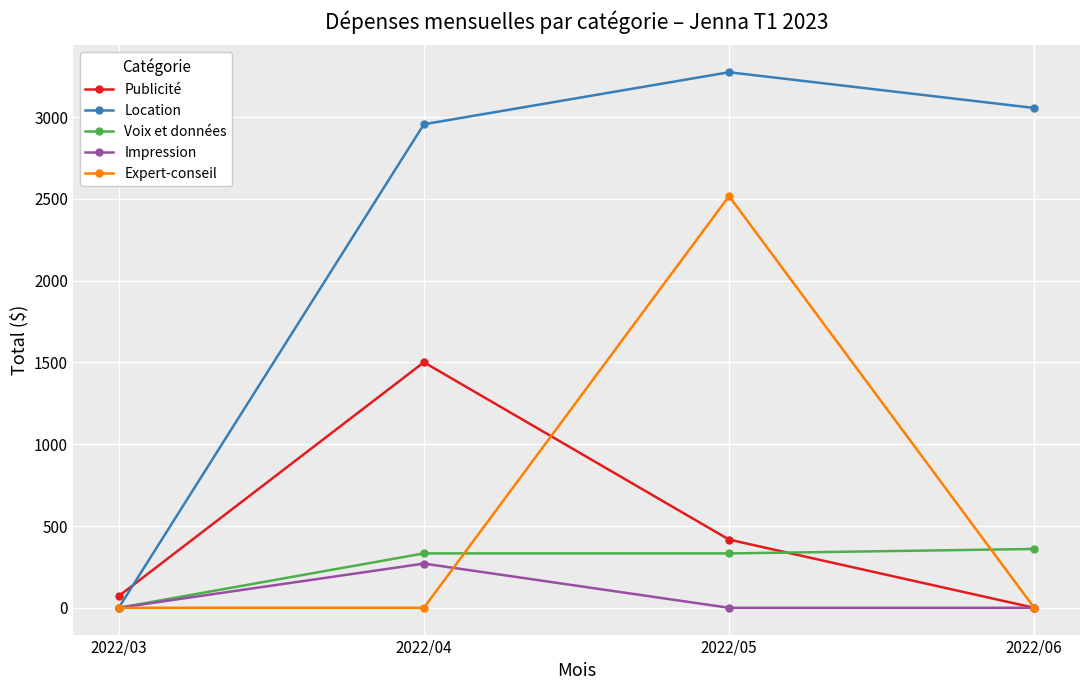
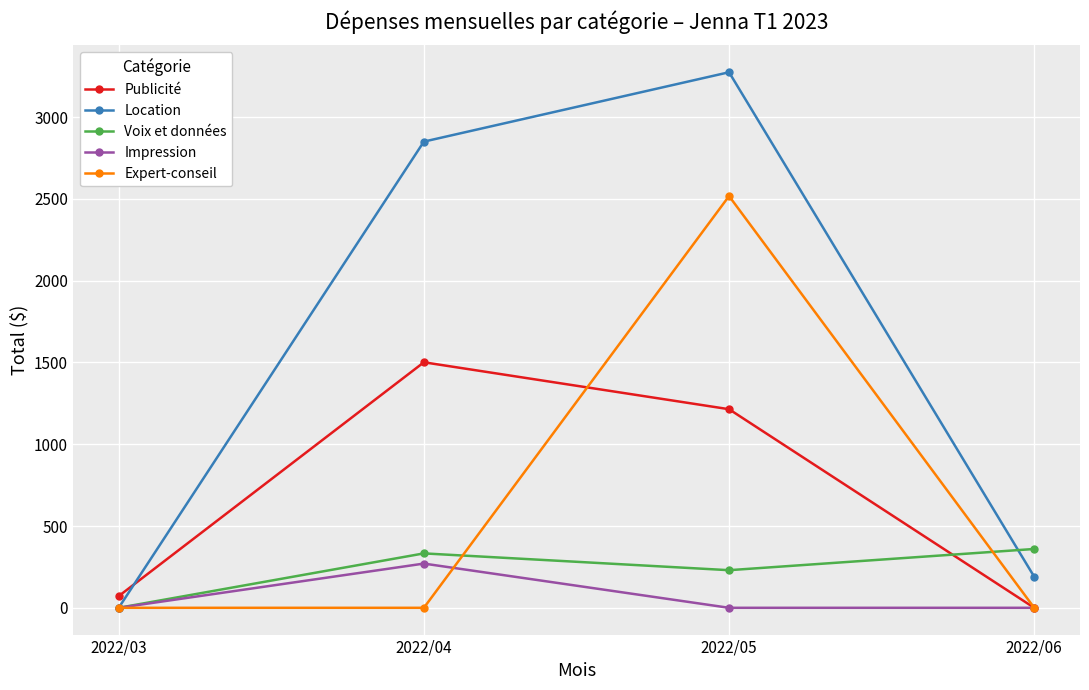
Location, 2022/04: 2960 -> 2850
Publicité, 2022/05: 420 -> 1210
Voix et données, 2022/05: 330 -> 230
Location, 2022/06: 3060 -> 190
